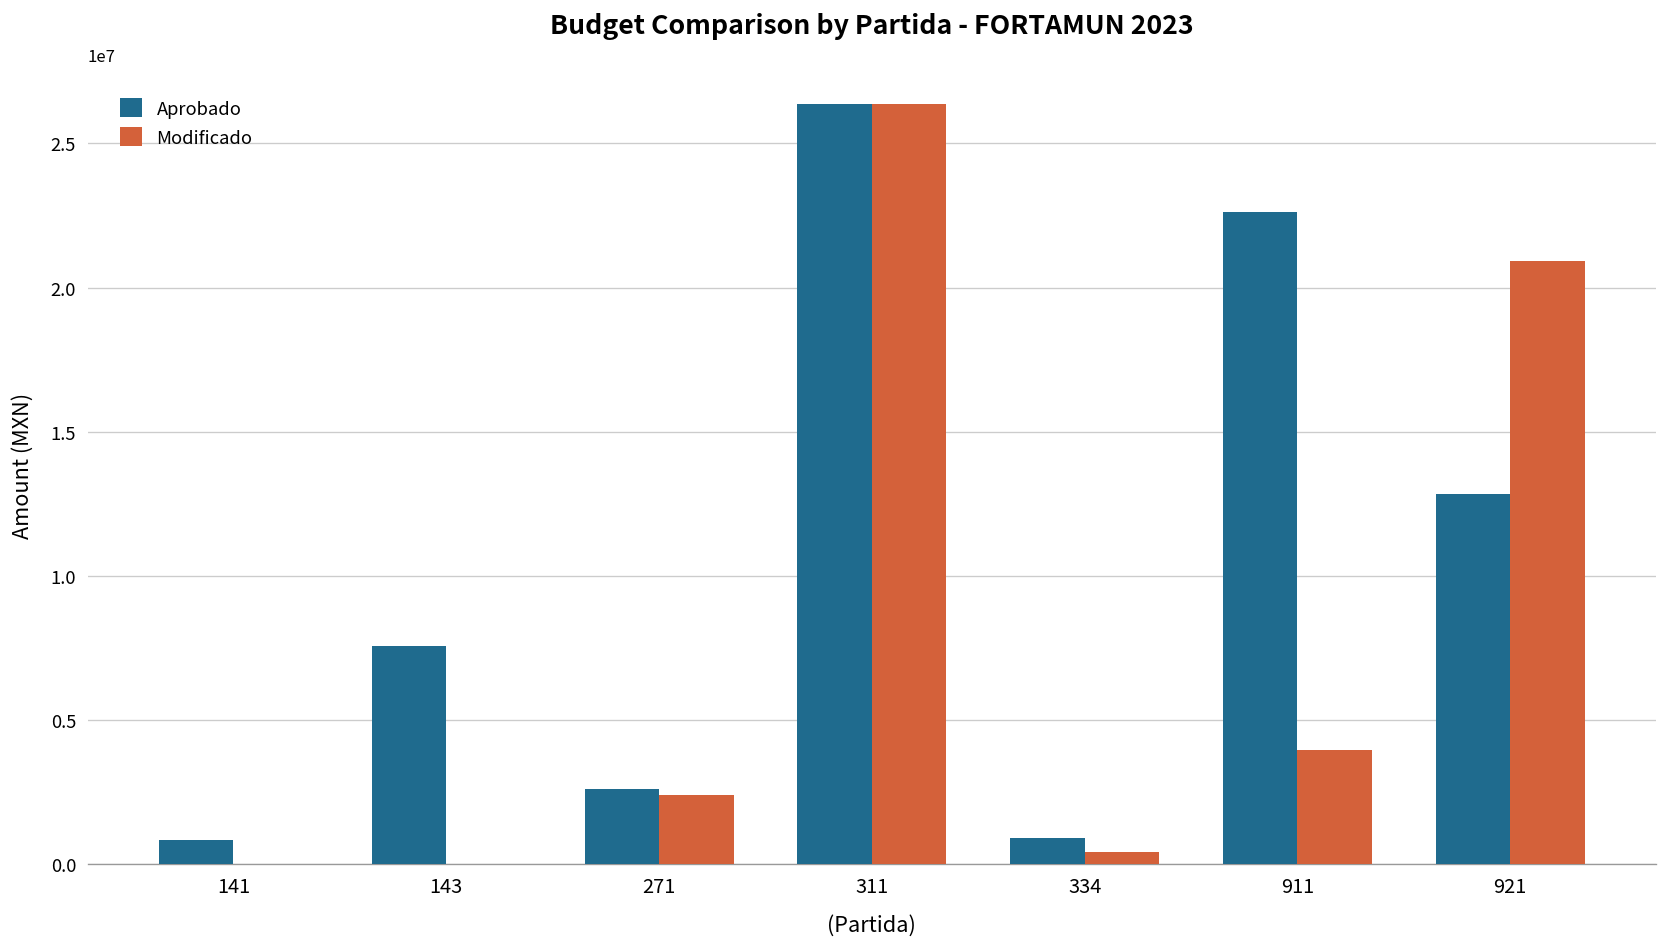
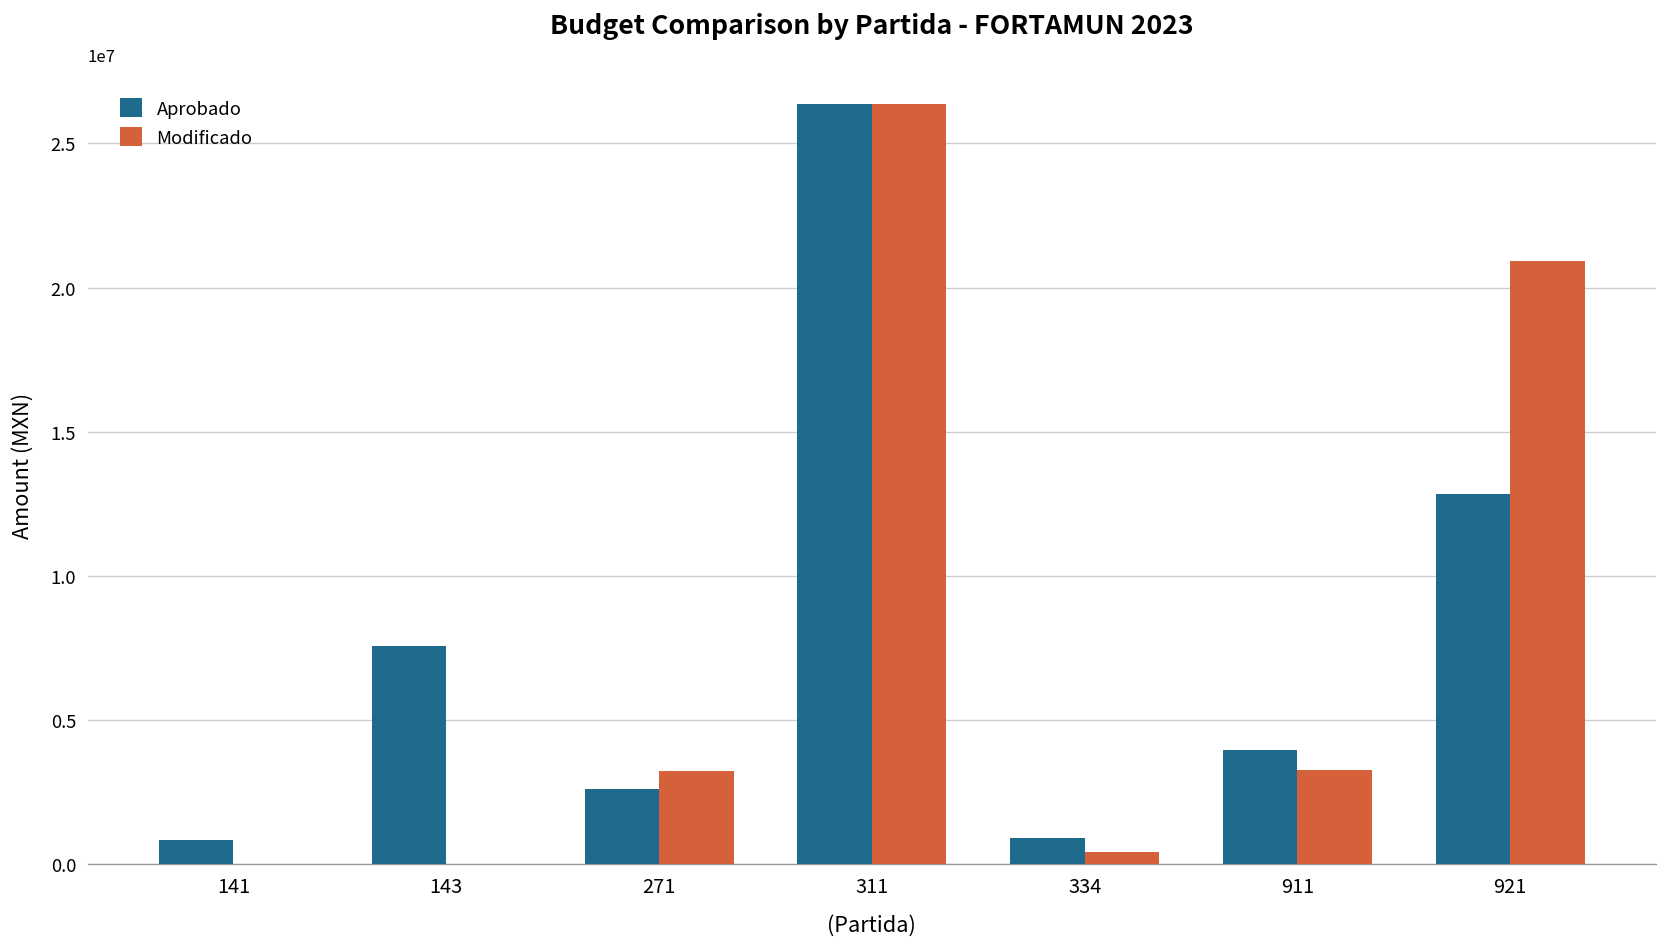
Modificado, 271: 2400000 -> 3300000
Aprobado, 911: 22600000 -> 4000000
Modificado, 911: 4000000 -> 3300000
